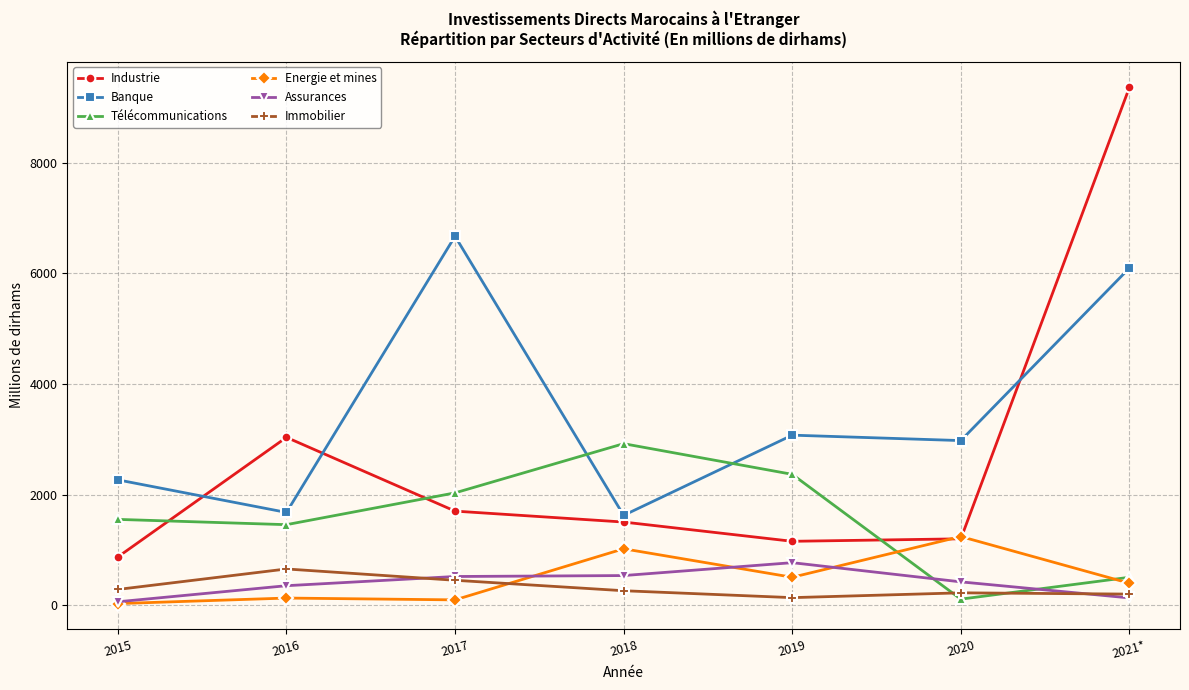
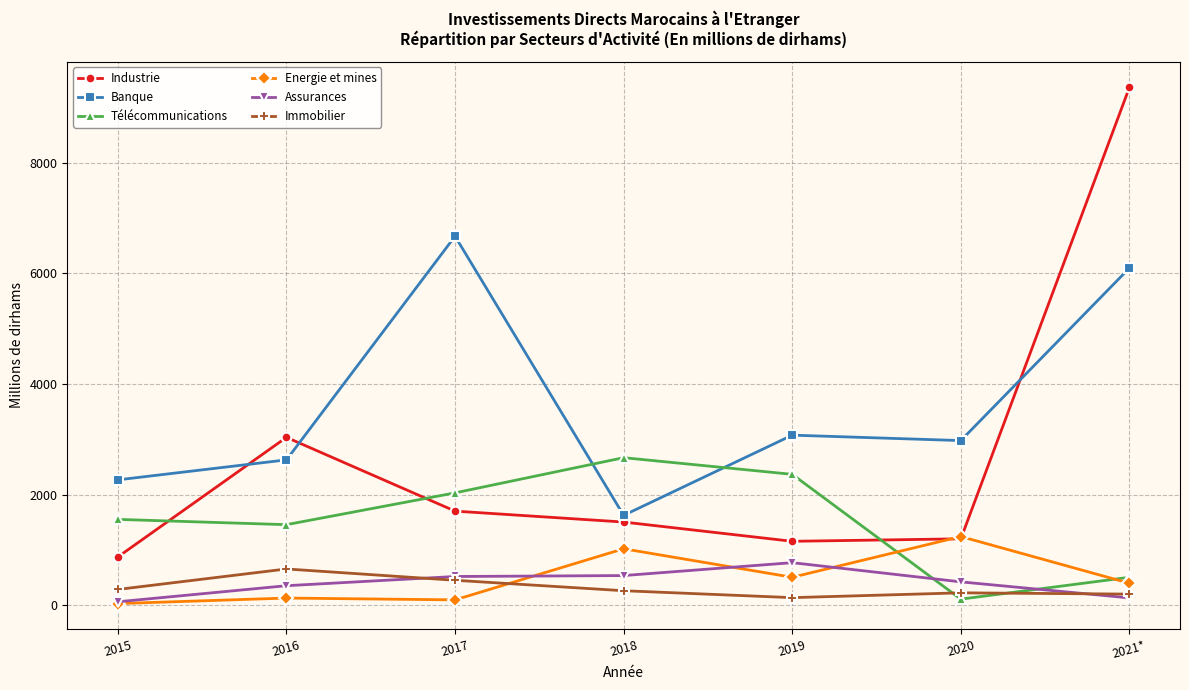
Banque, 2016: 1700 -> 2600
Télécommunications, 2018: 2900 -> 2700
